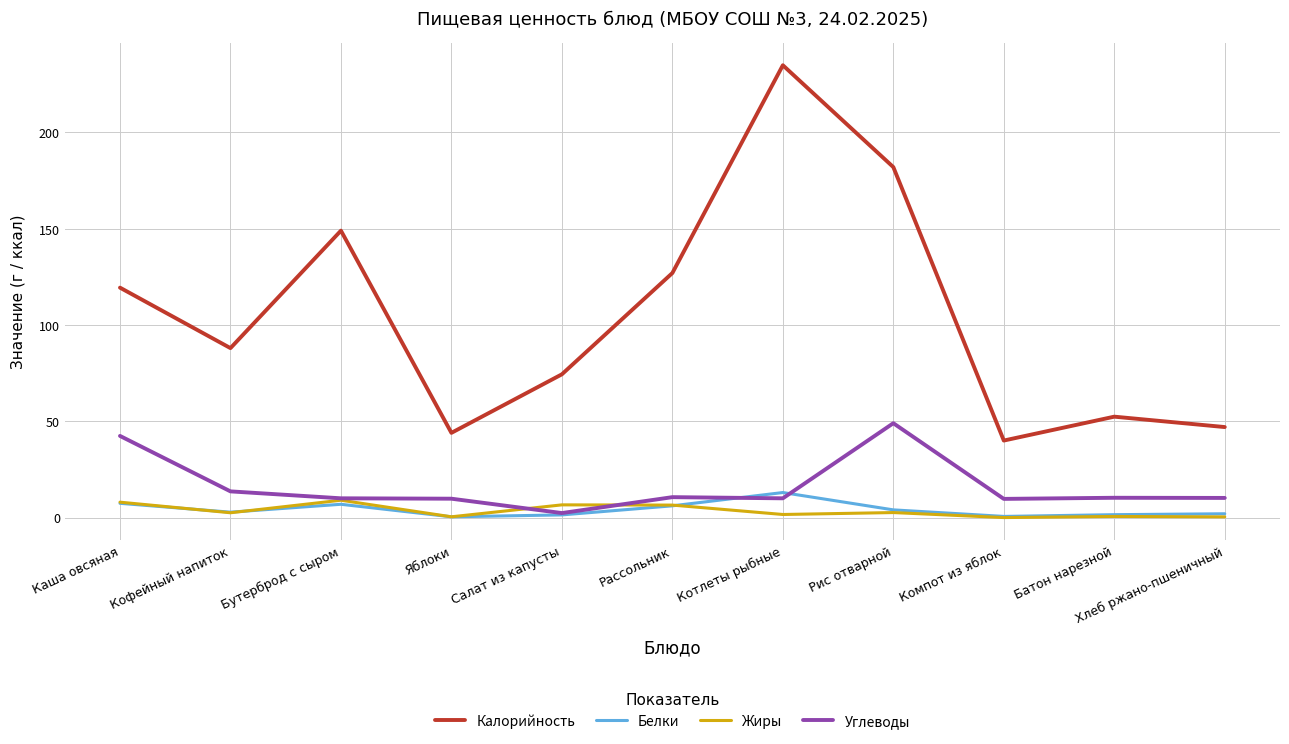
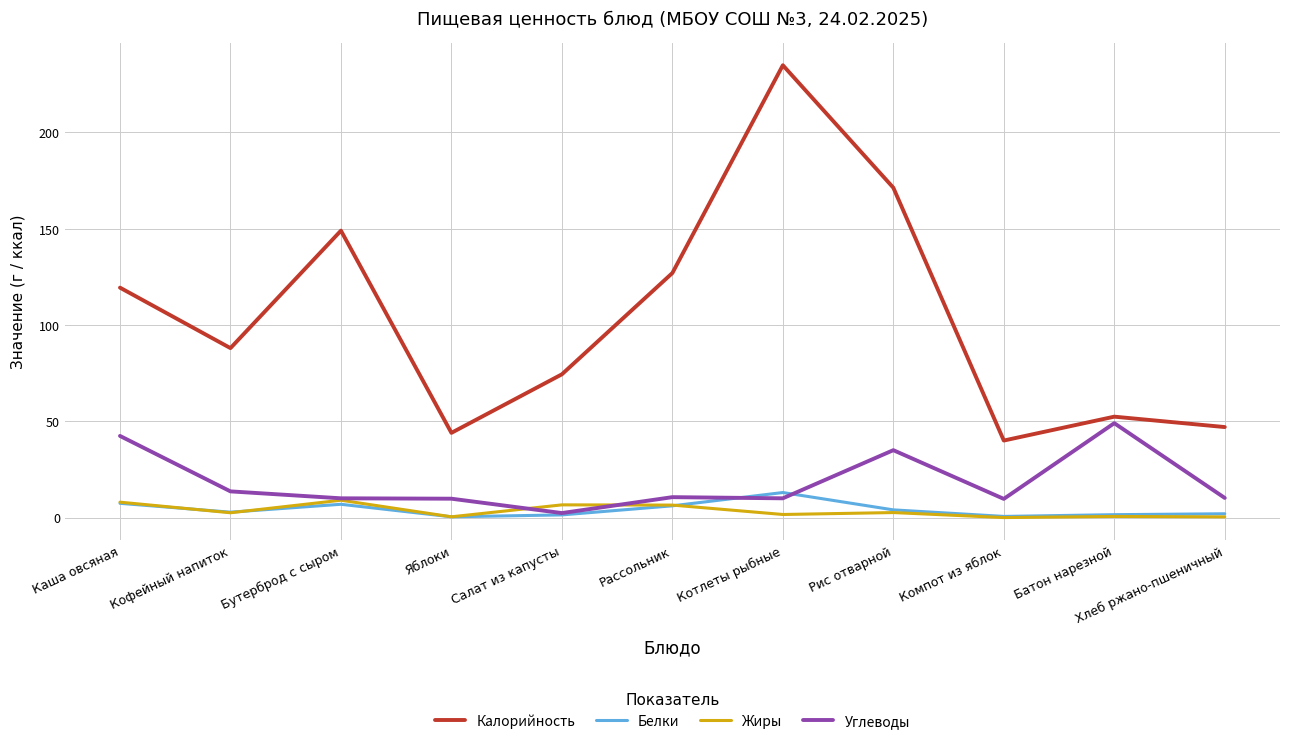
Калорийность, Рис отварной: 182 -> 171
Углеводы, Рис отварной: 49 -> 35
Углеводы, Батон нарезной: 10 -> 49
